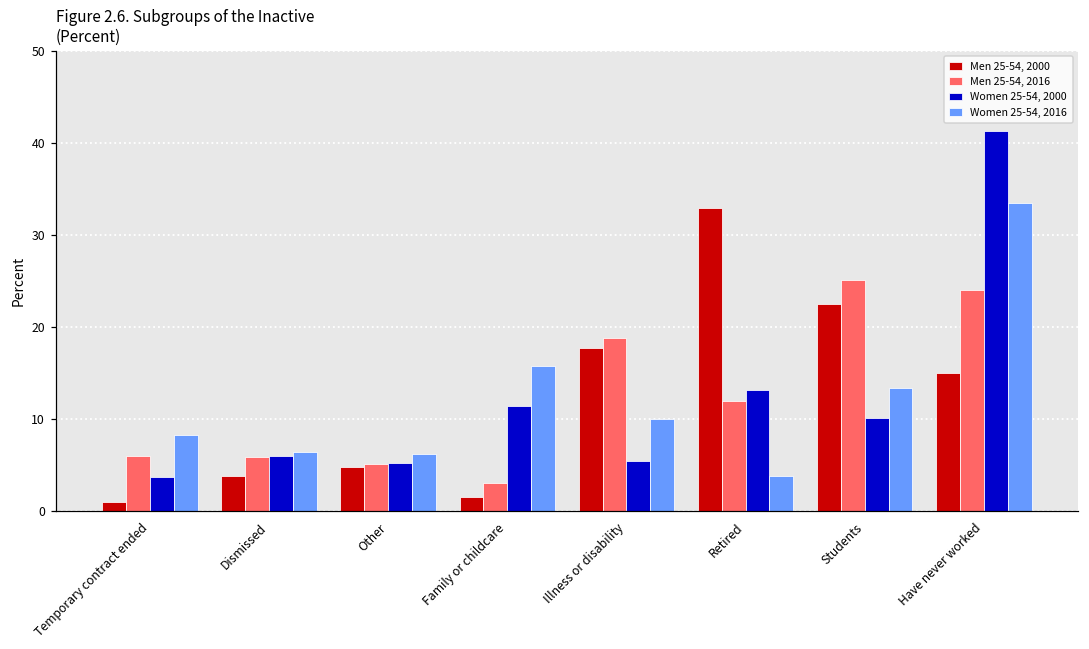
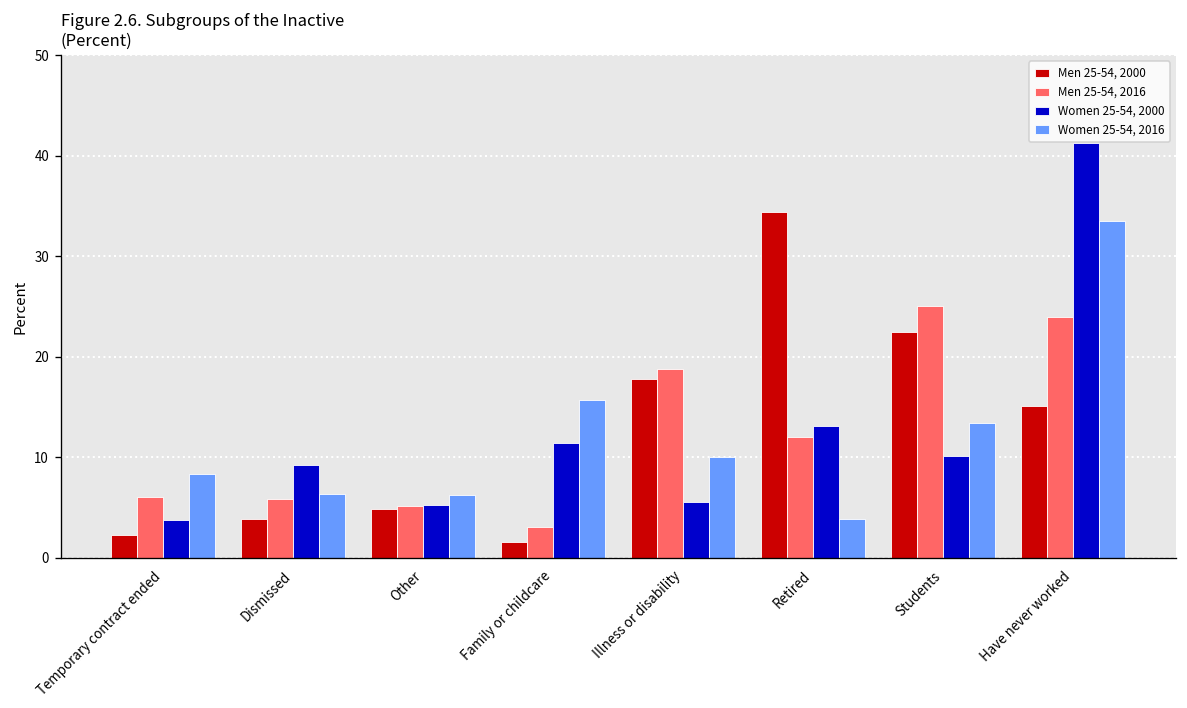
Men 25-54, 2000, Temporary contract ended: 1 -> 2
Women 25-54, 2000, Dismissed: 6 -> 9
Men 25-54, 2000, Retired: 33 -> 34
